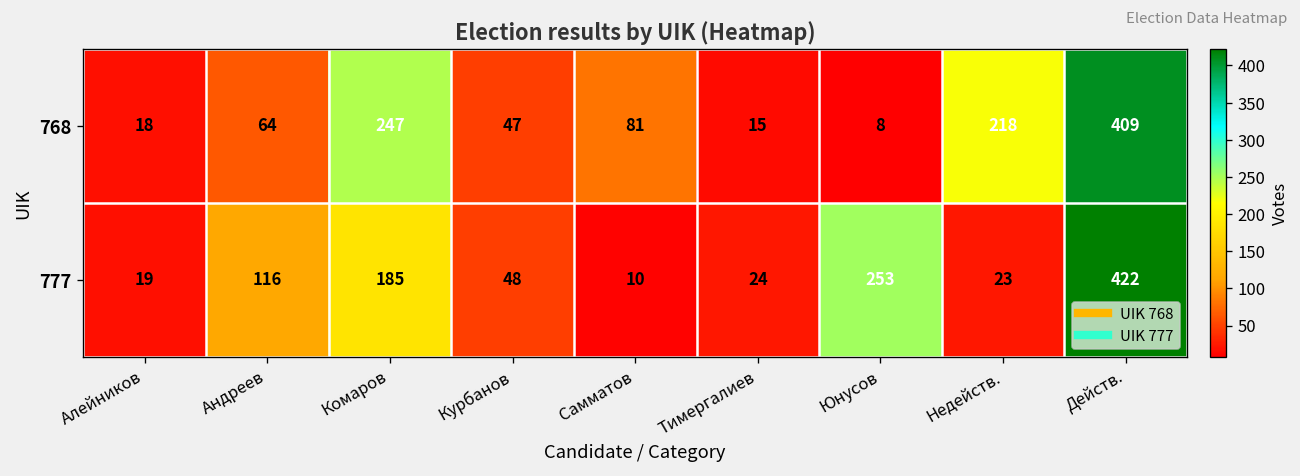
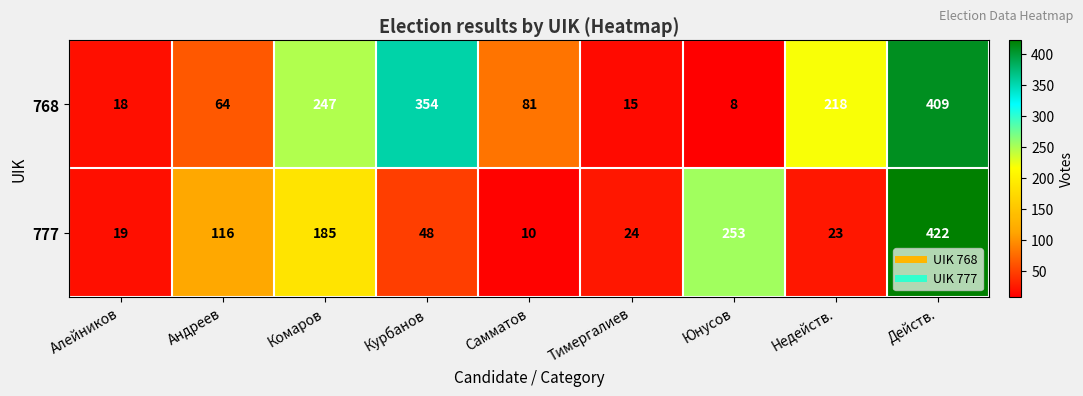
768, Курбанов: 47 -> 354
